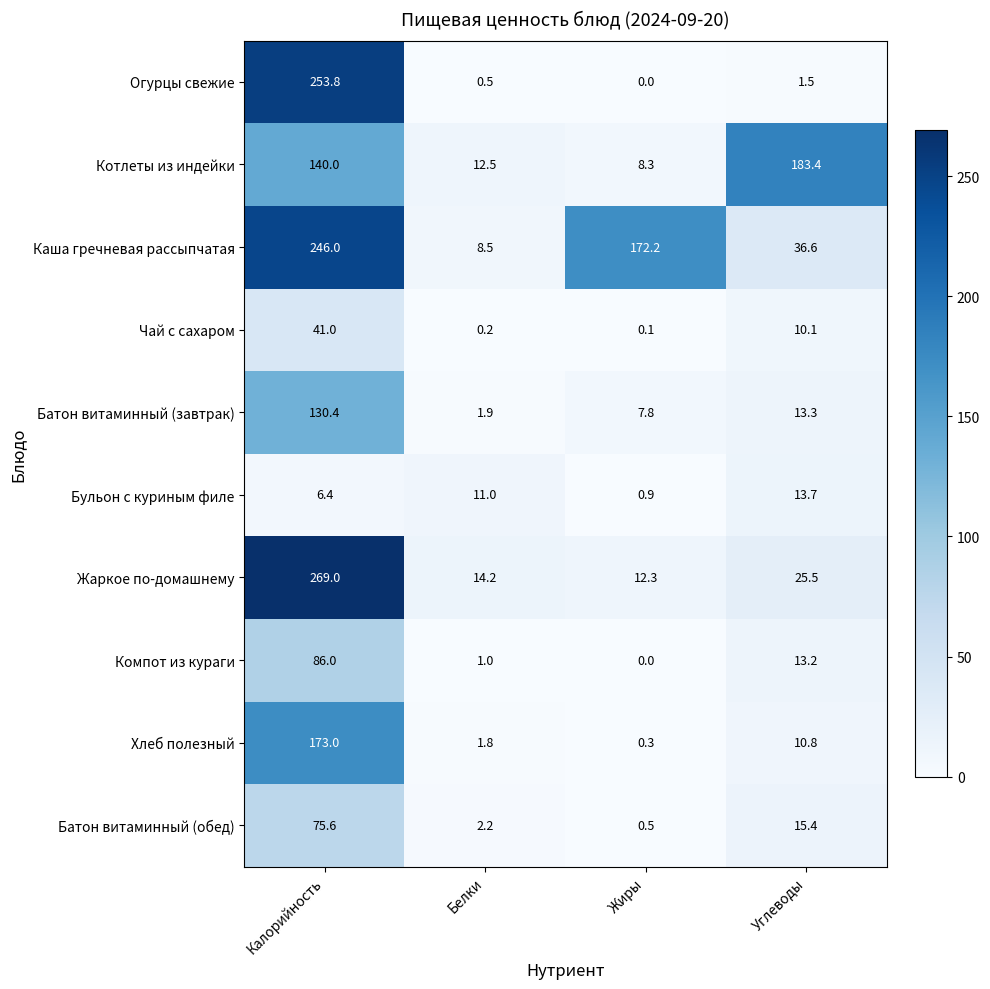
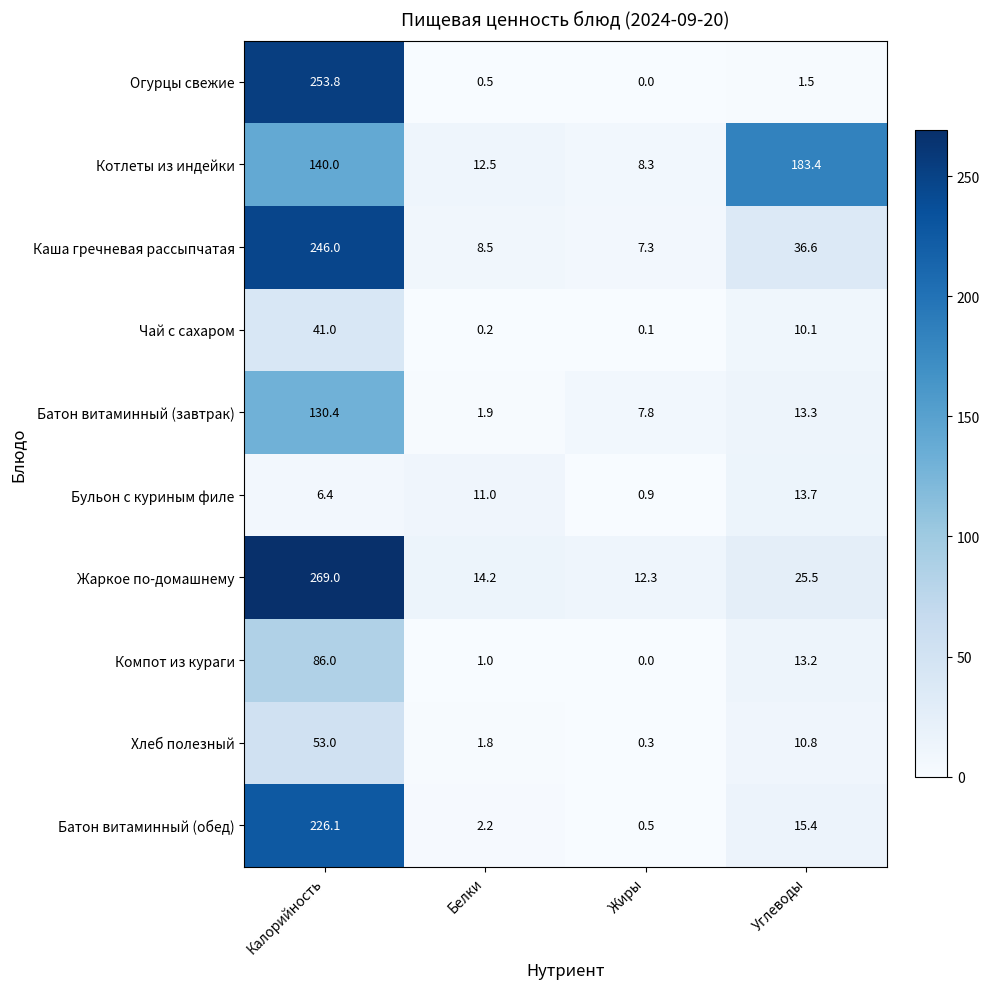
Каша гречневая рассыпчатая, Жиры: 172.2 -> 7.3
Хлеб полезный, Калорийность: 173.0 -> 53.0
Батон витаминный (обед), Калорийность: 75.6 -> 226.1
